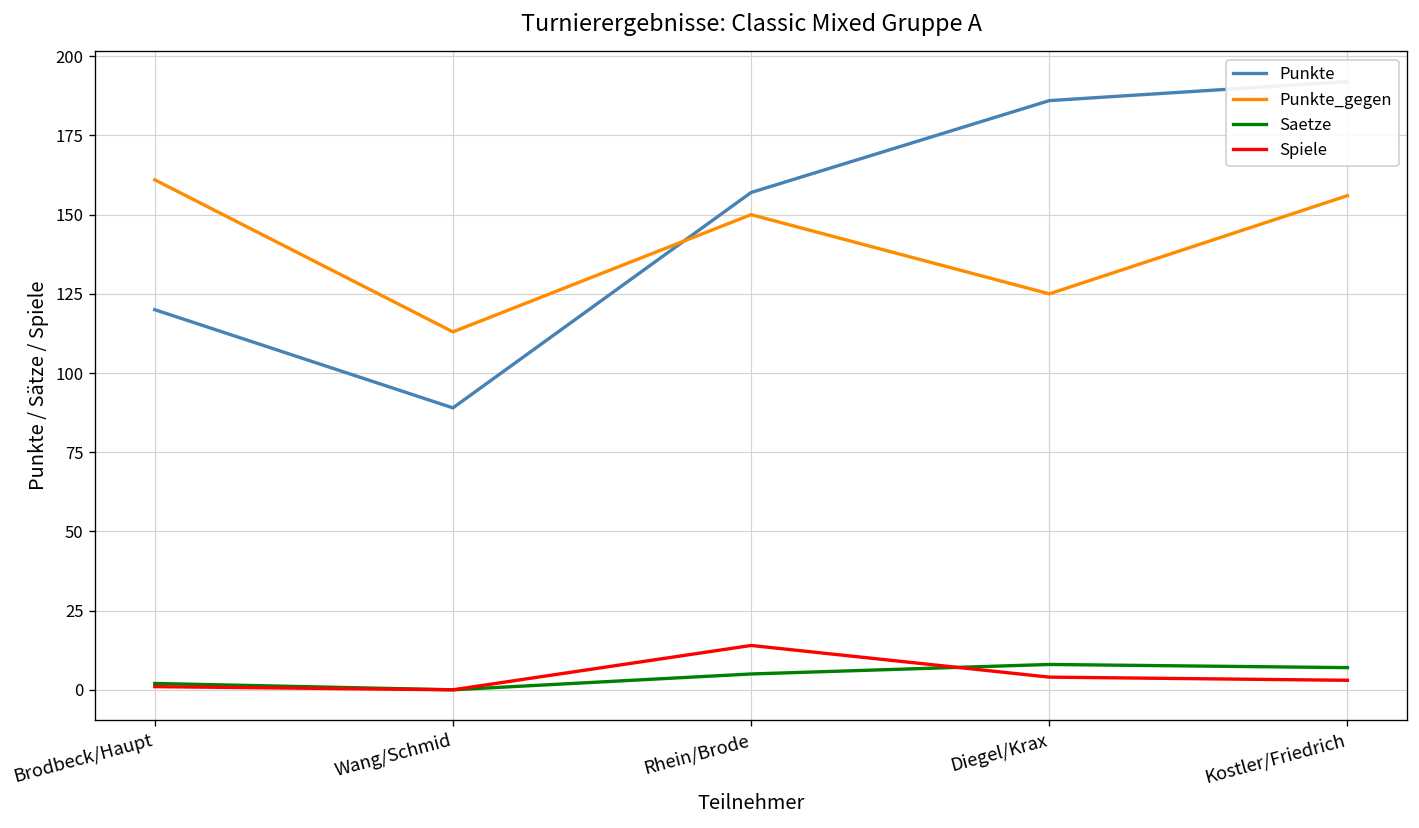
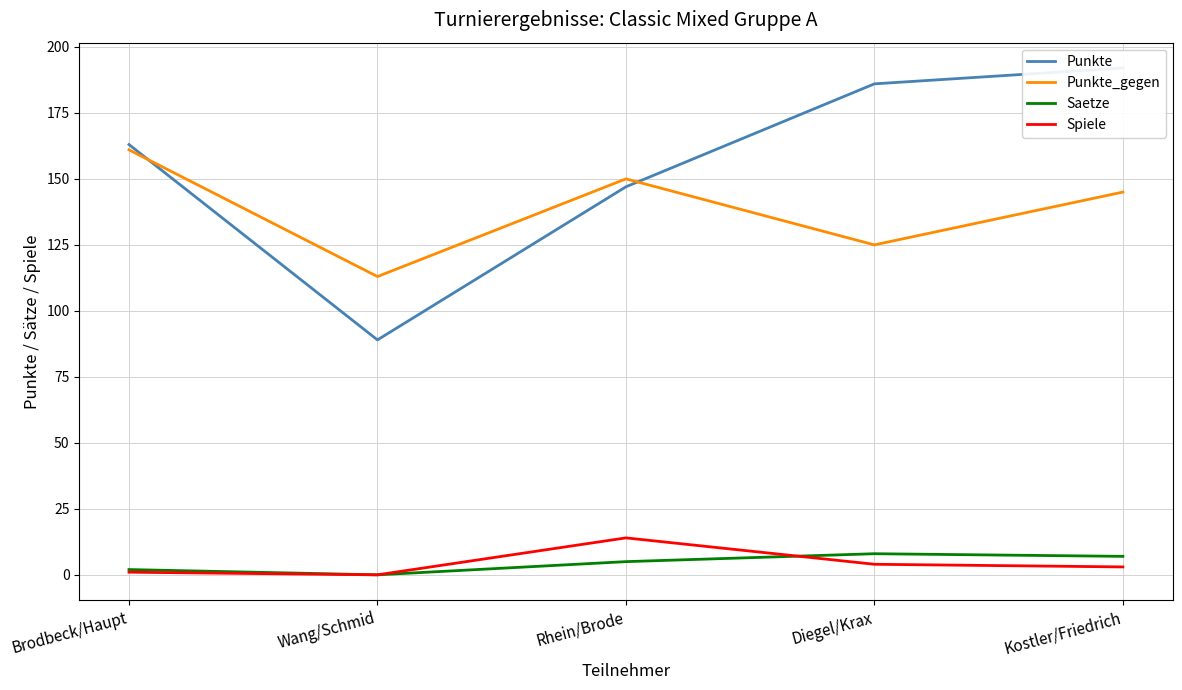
Punkte, Brodbeck/Haupt: 120 -> 163
Punkte, Rhein/Brode: 157 -> 147
Punkte_gegen, Kostler/Friedrich: 156 -> 145
